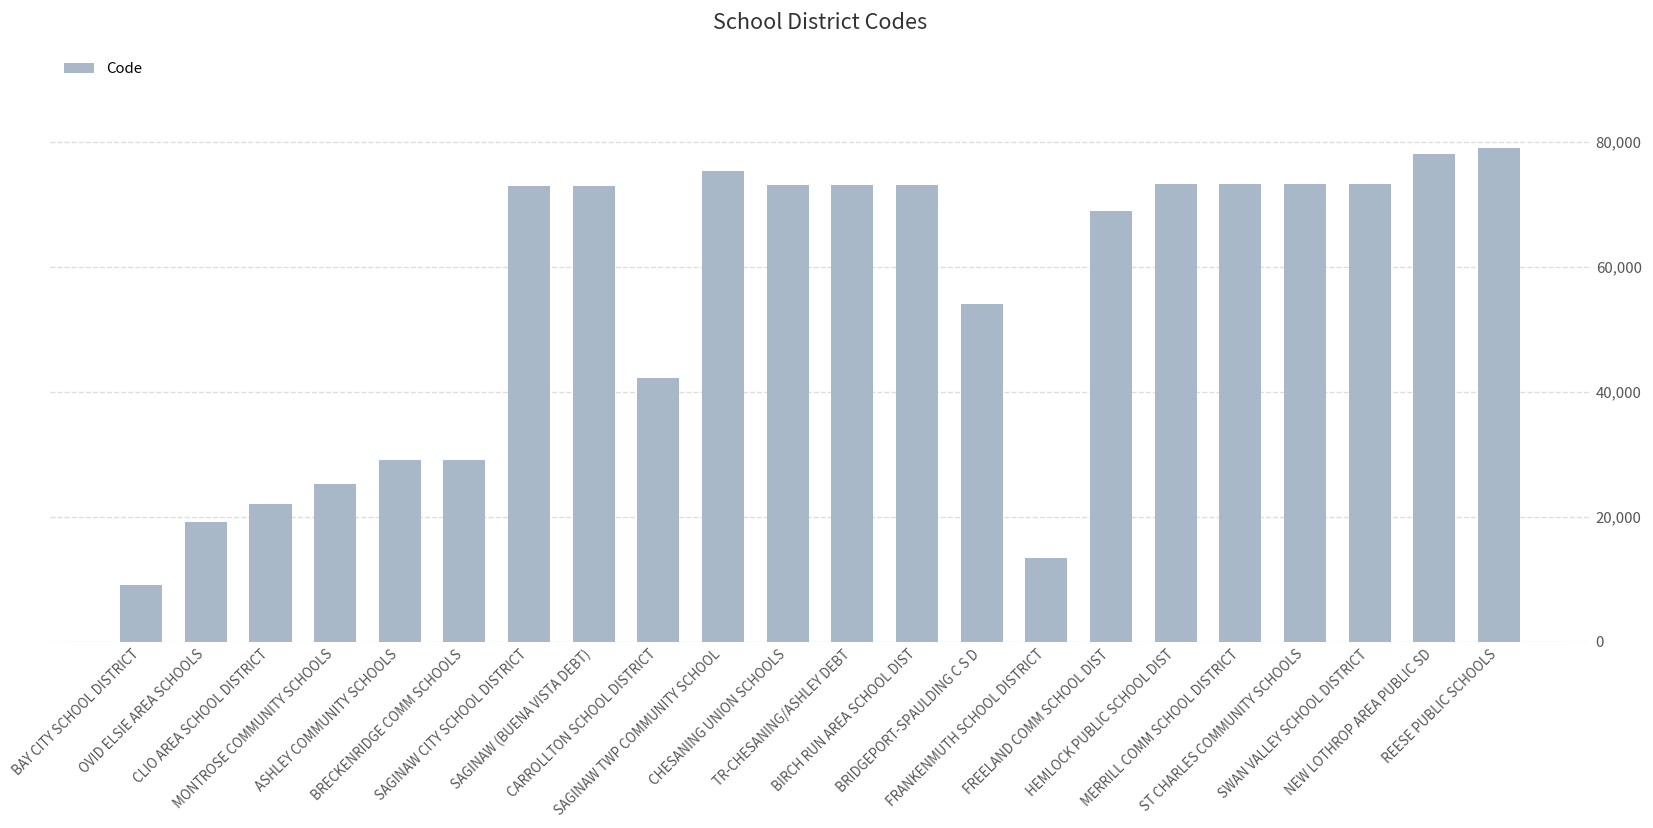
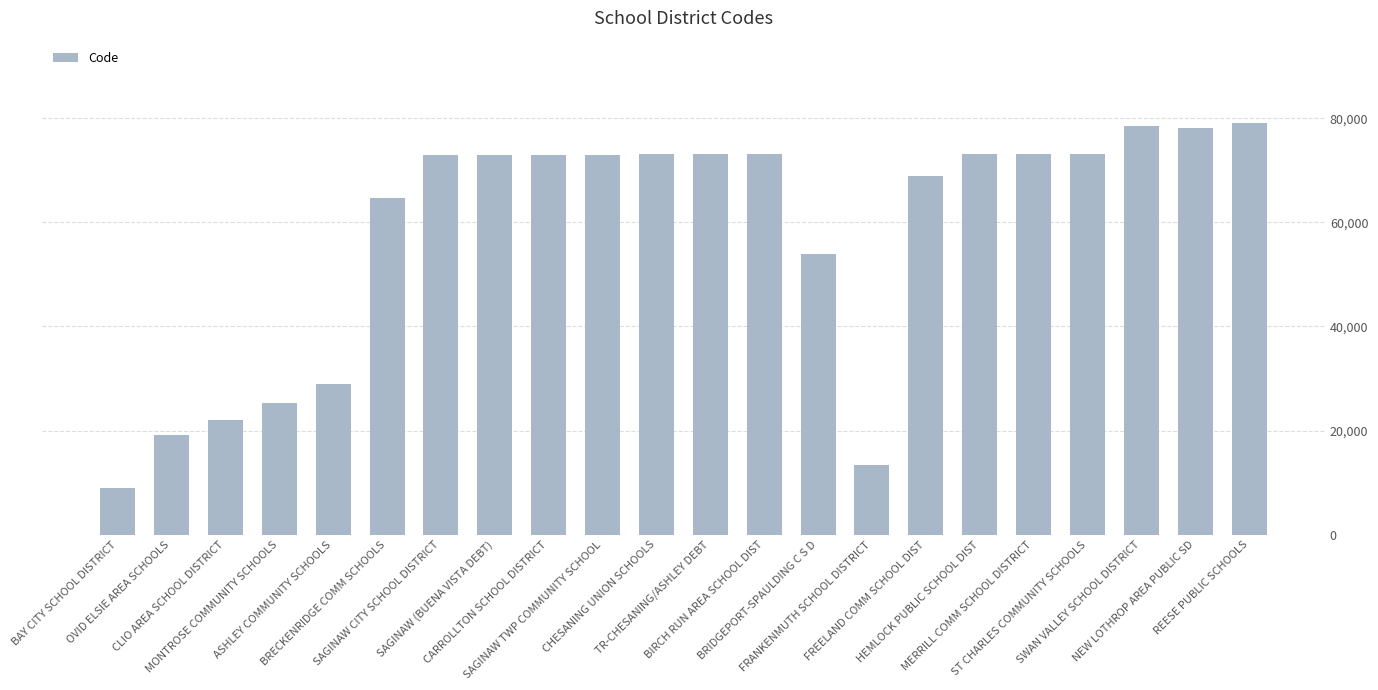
BRECKENRIDGE COMM SCHOOLS: 29,000 -> 65,000
CARROLLTON SCHOOL DISTRICT: 42,000 -> 73,000
SAGINAW TWP COMMUNITY SCHOOL: 75,000 -> 73,000
SWAN VALLEY SCHOOL DISTRICT: 73,000 -> 79,000
